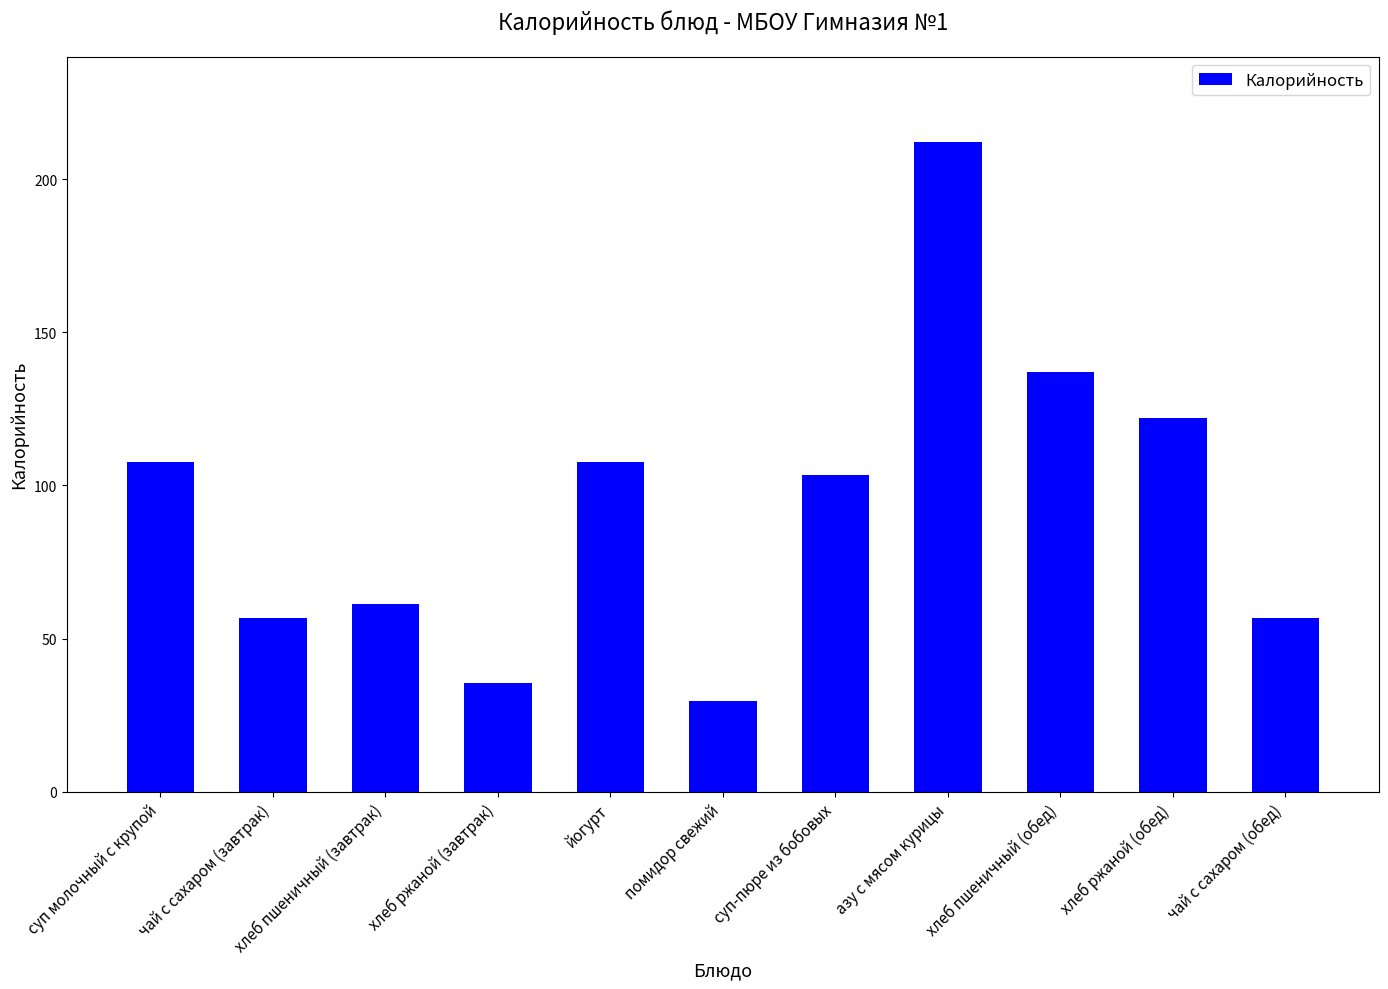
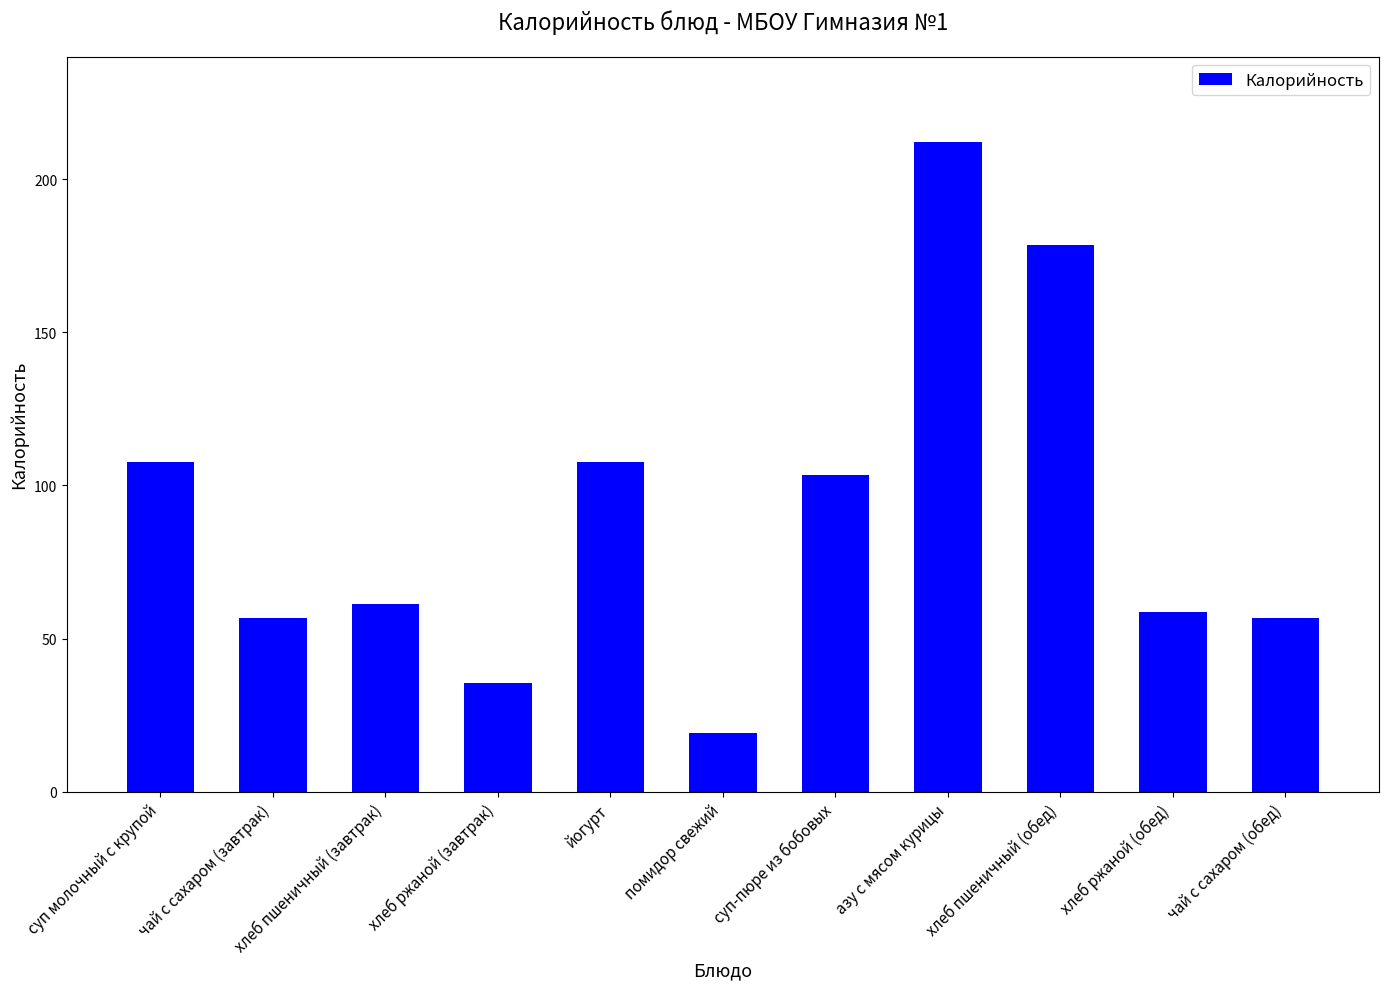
помидор свежий: 30 -> 19
хлеб пшеничный (обед): 137 -> 178
хлеб ржаной (обед): 122 -> 59
